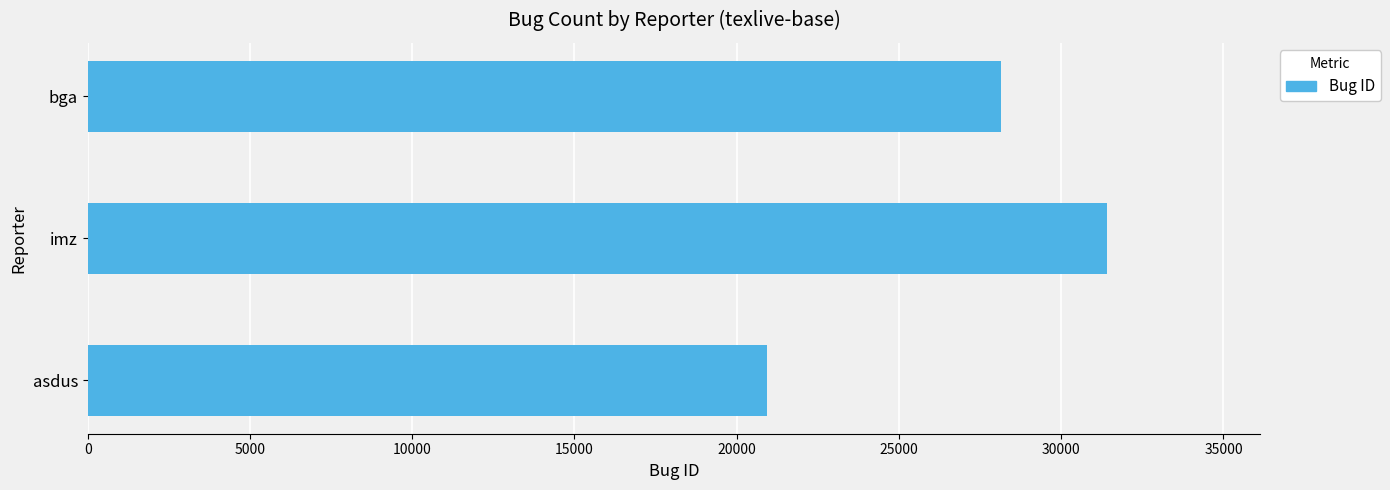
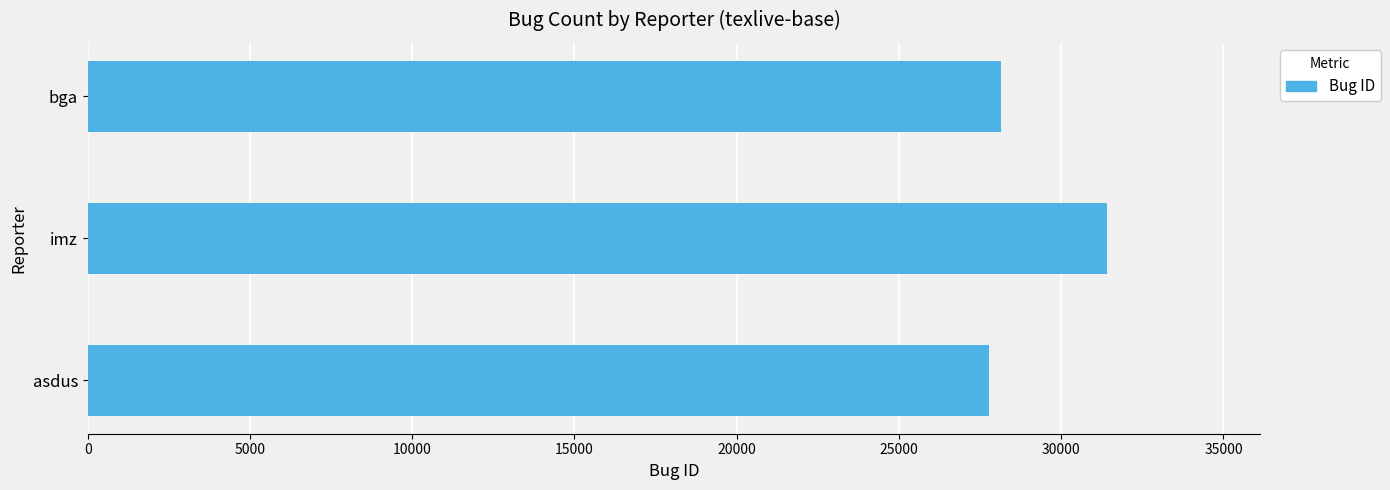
asdus: 20900 -> 27800
